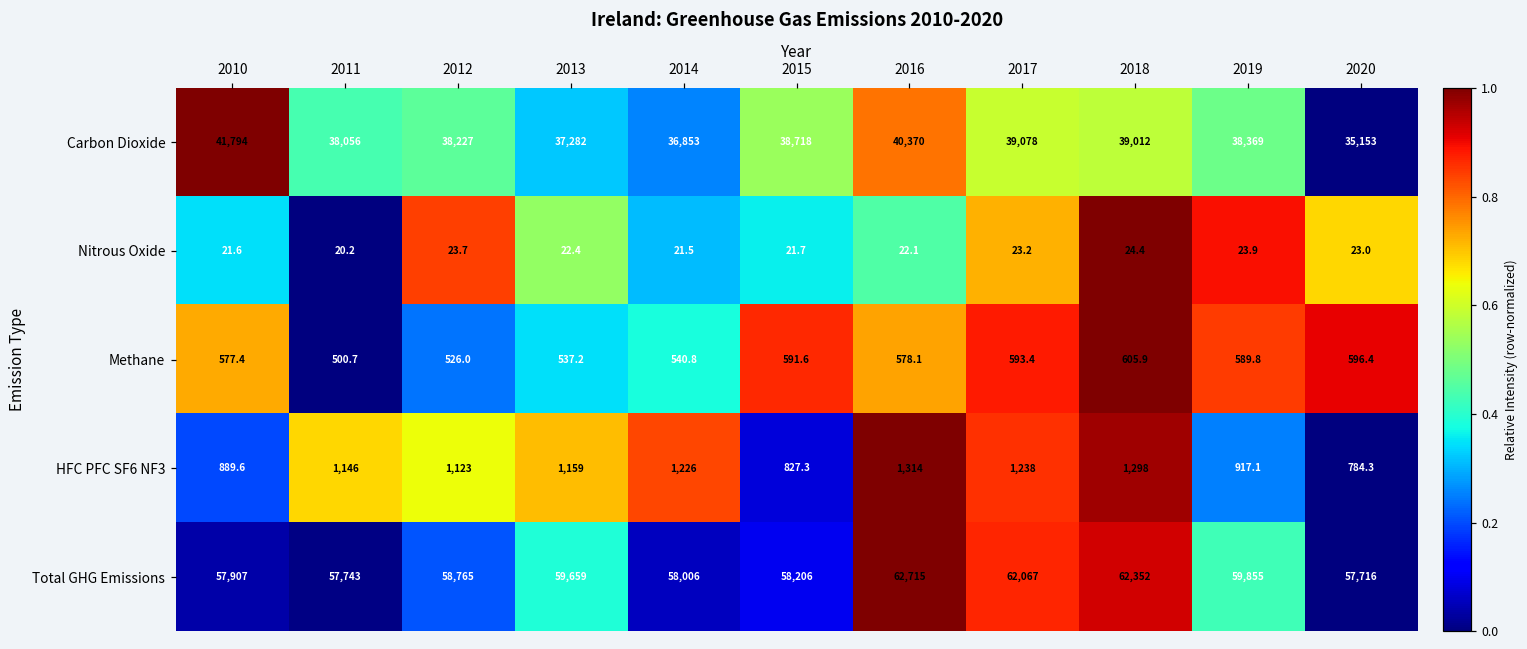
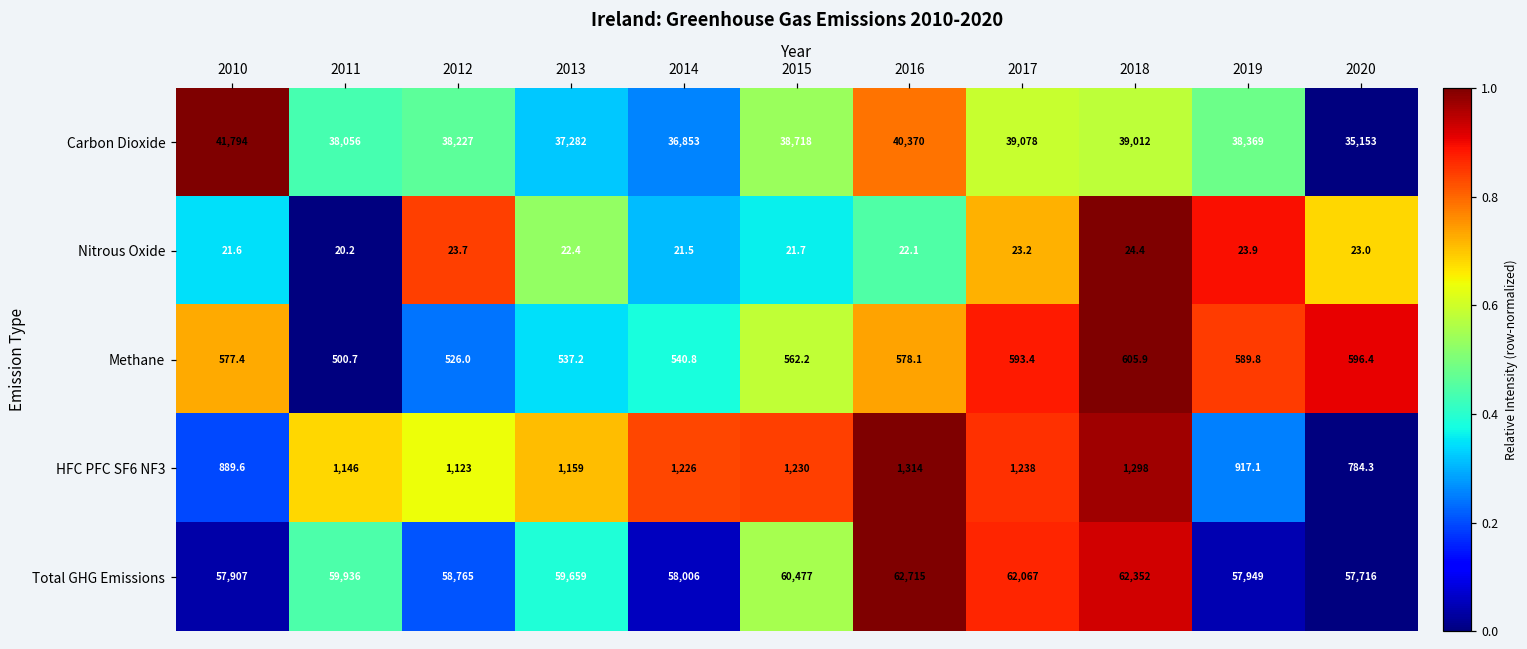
Methane, 2015: 591.6 -> 562.2
HFC PFC SF6 NF3, 2015: 827.3 -> 1,230
Total GHG Emissions, 2011: 57,743 -> 59,936
Total GHG Emissions, 2015: 58,206 -> 60,477
Total GHG Emissions, 2019: 59,855 -> 57,949
